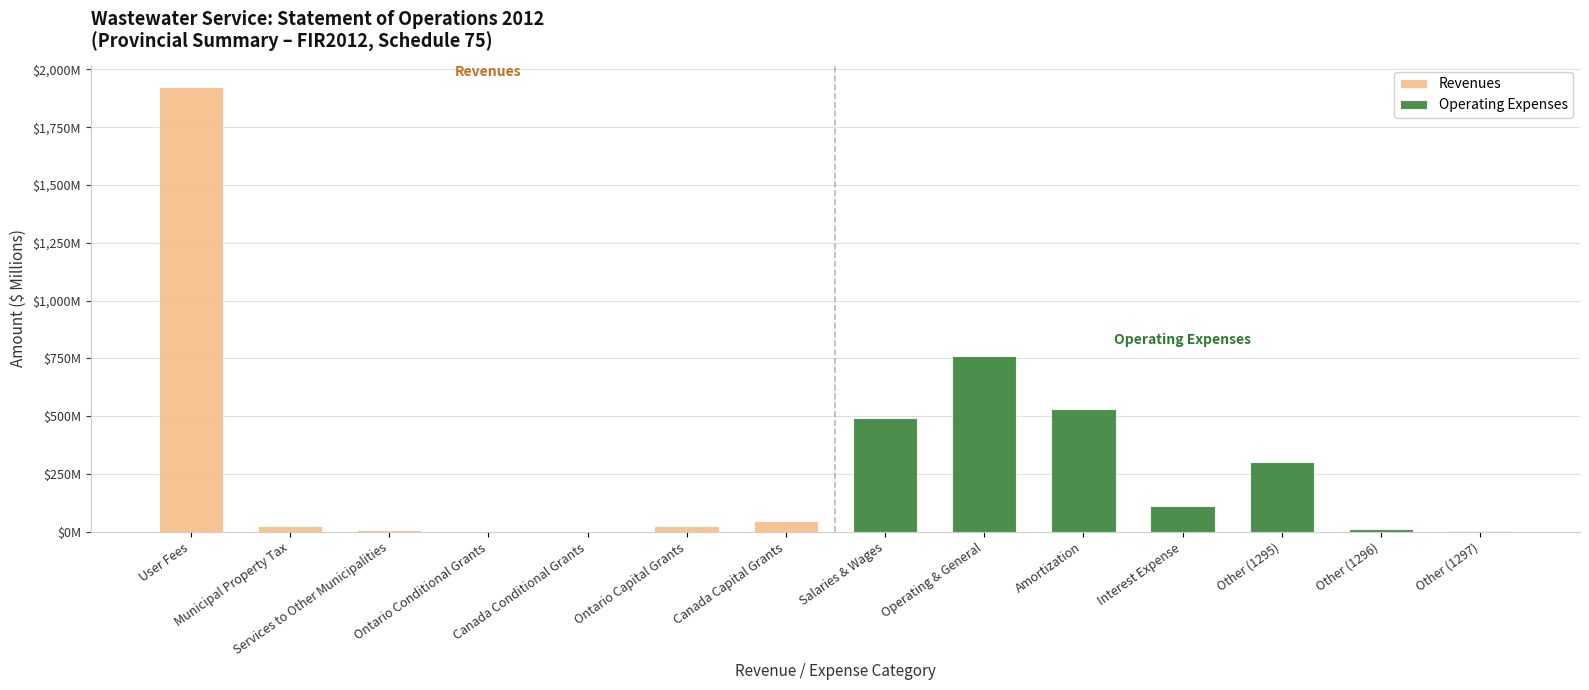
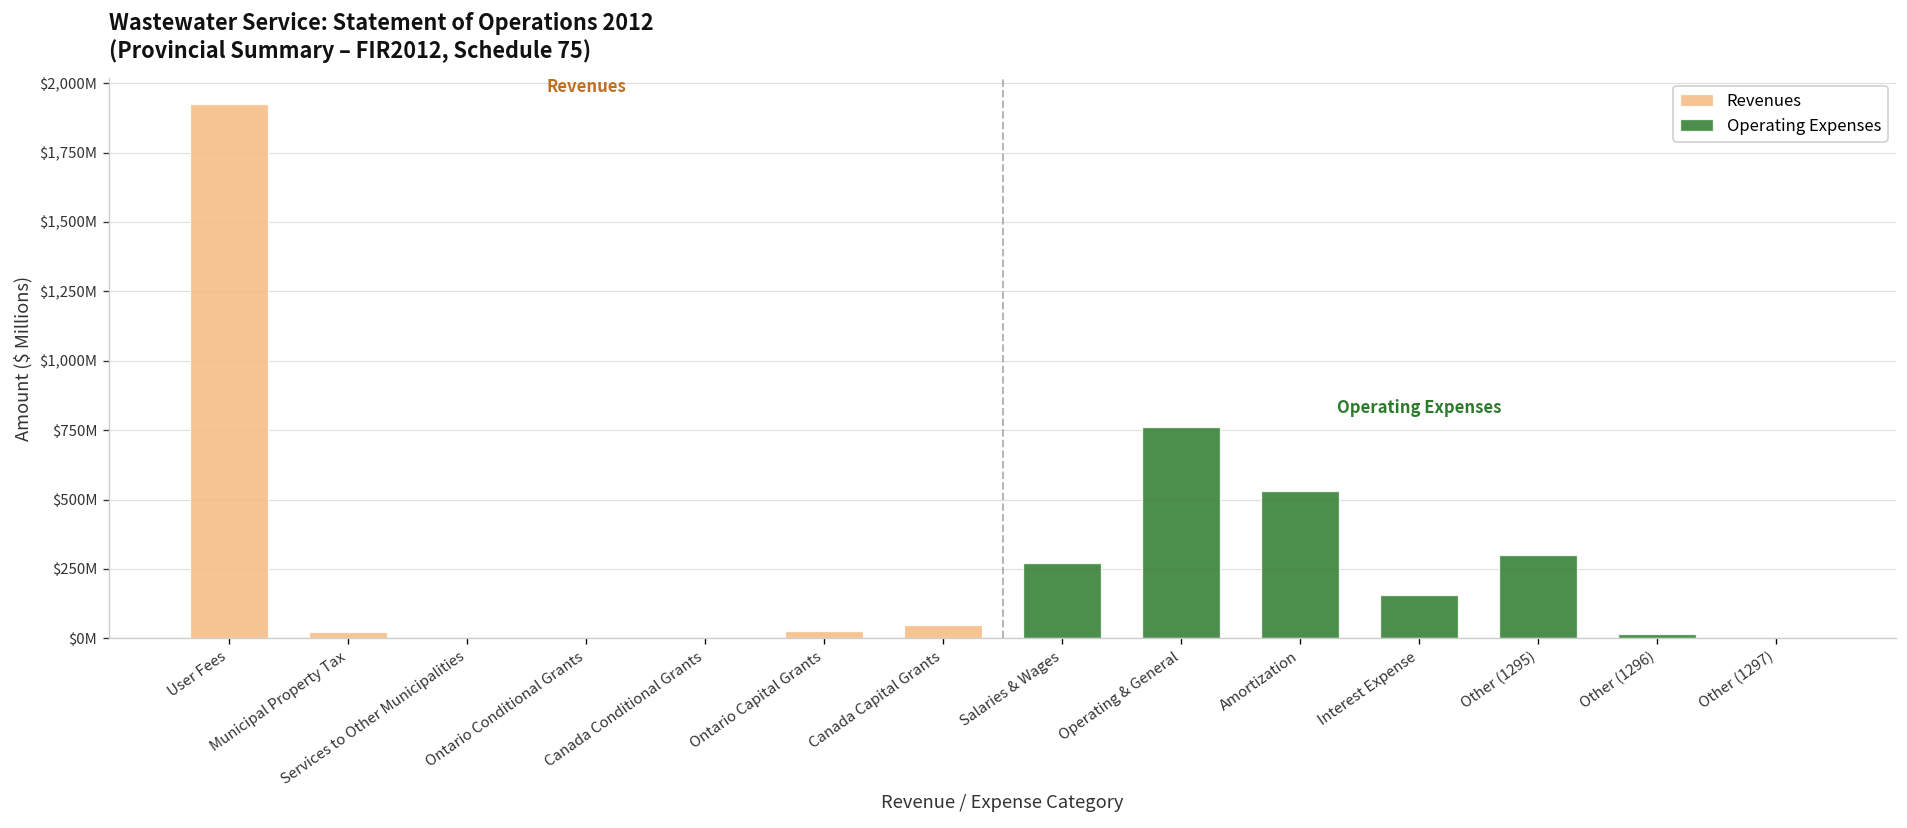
Operating Expenses, Salaries & Wages: $490,000,000 -> $270,000,000
Operating Expenses, Interest Expense: $110,000,000 -> $150,000,000
